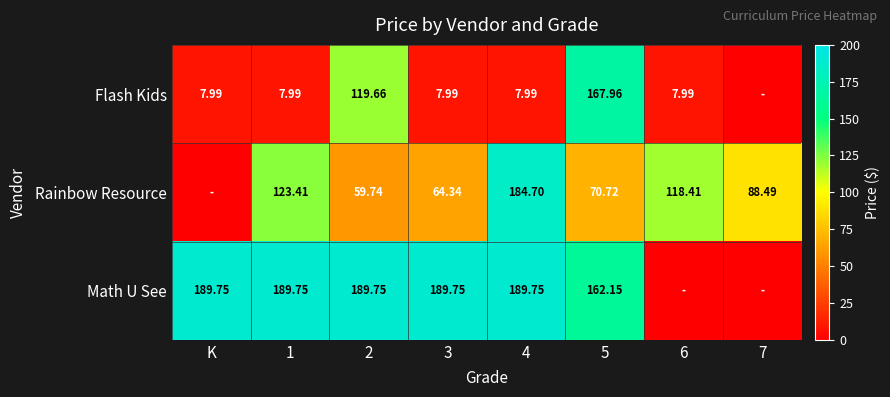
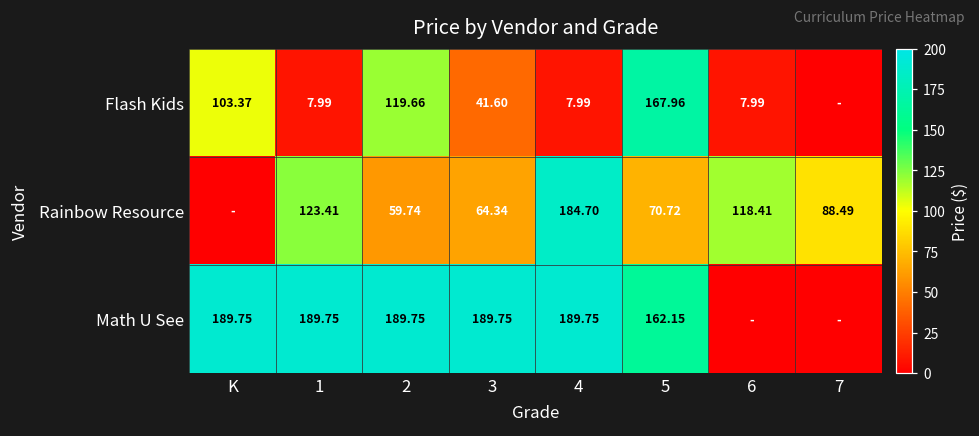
Flash Kids, K: 7.99 -> 103.37
Flash Kids, 3: 7.99 -> 41.60
